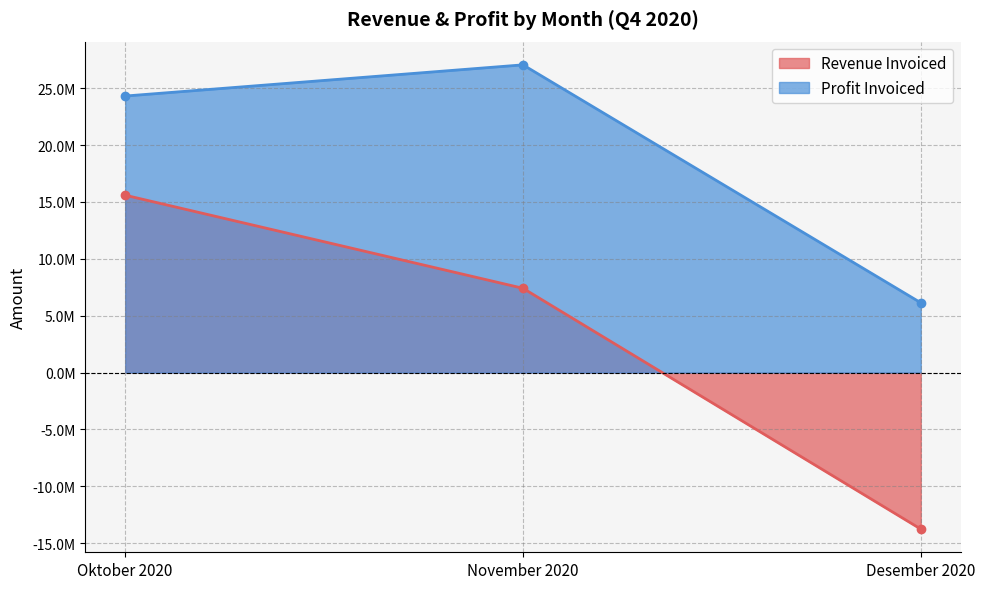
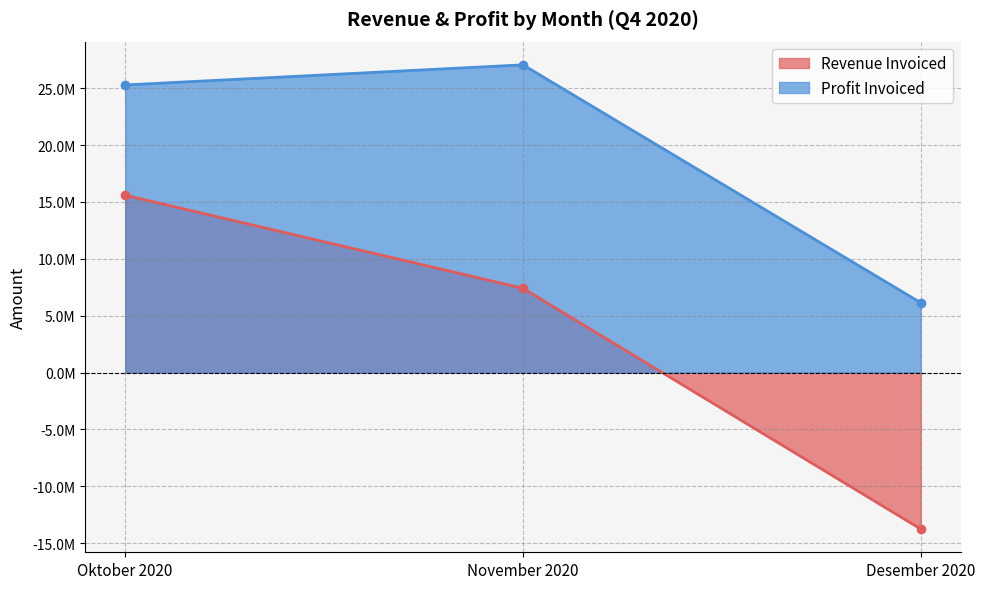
Profit Invoiced, Oktober 2020: 24300000 -> 25300000
